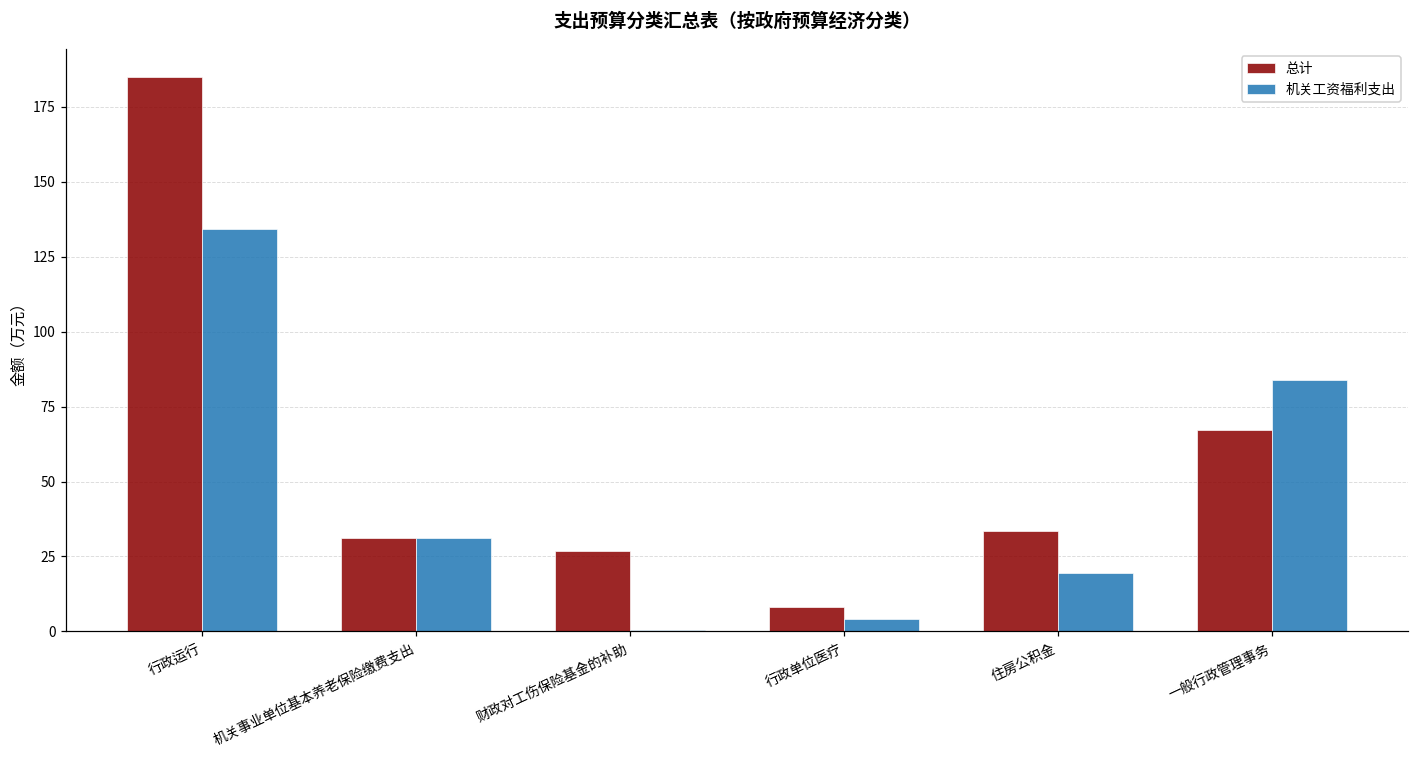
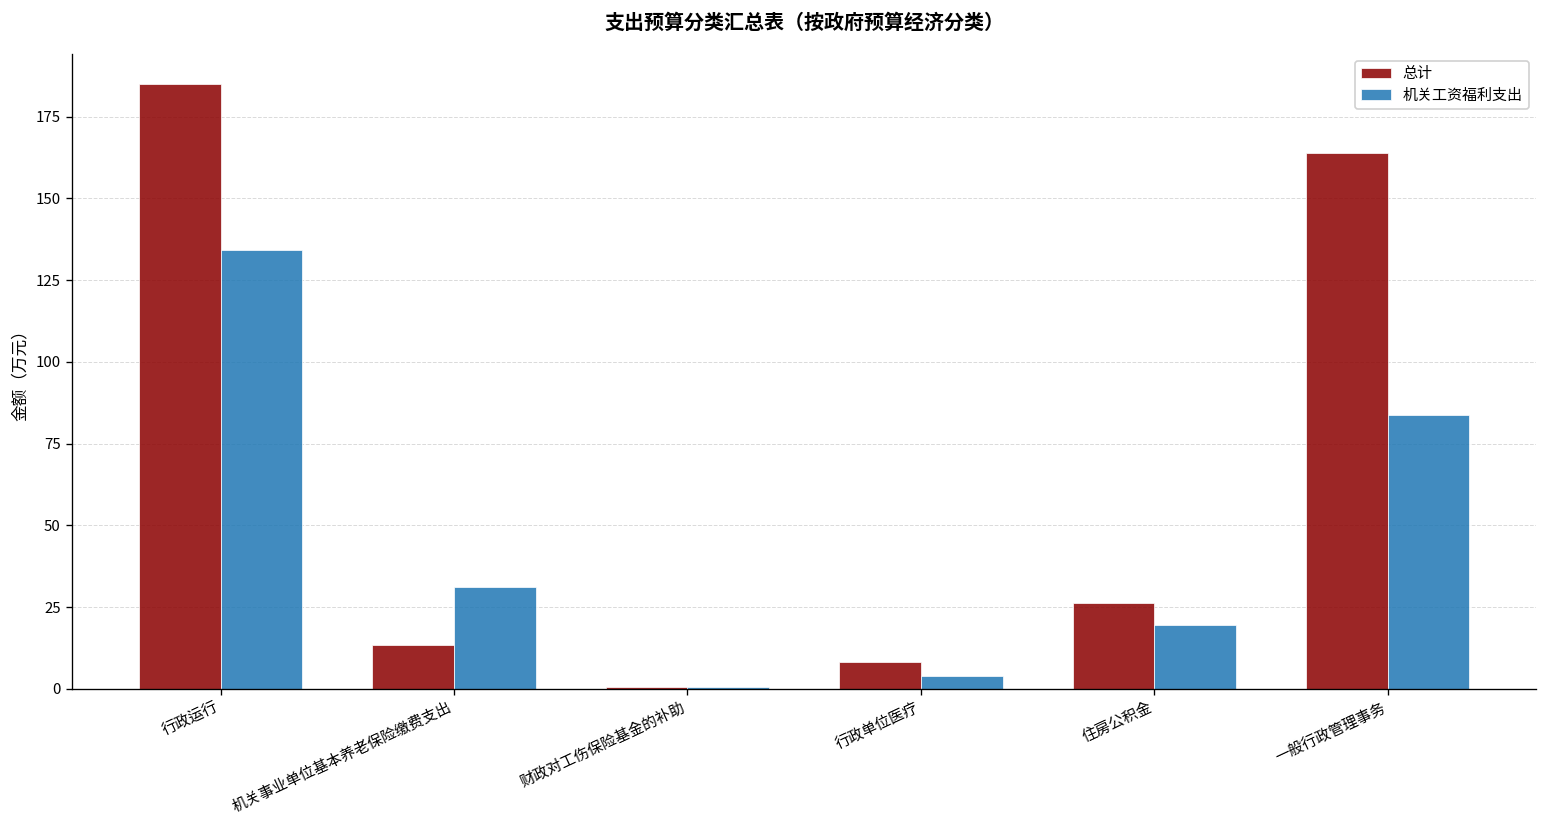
总计, 机关事业单位基本养老保险缴费支出: 31 -> 14
总计, 财政对工伤保险基金的补助: 27 -> 0
总计, 住房公积金: 34 -> 26
总计, 一般行政管理事务: 67 -> 164
